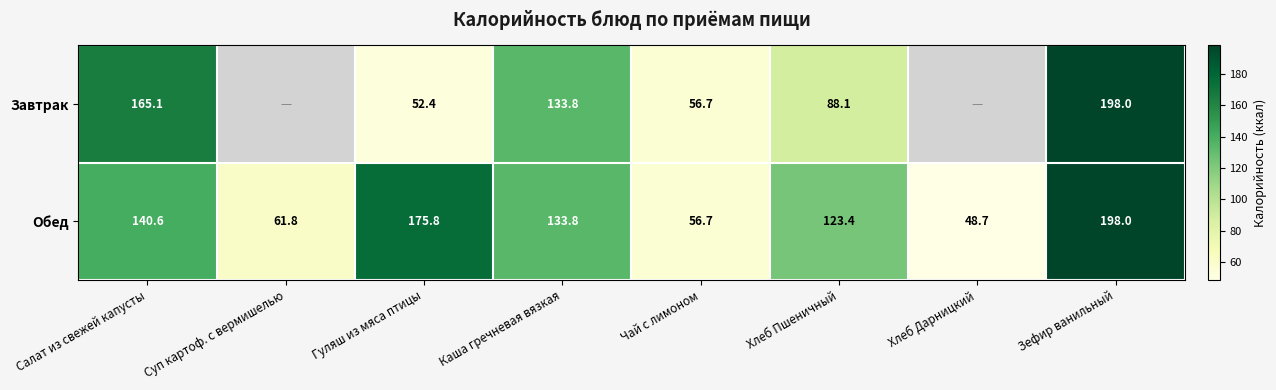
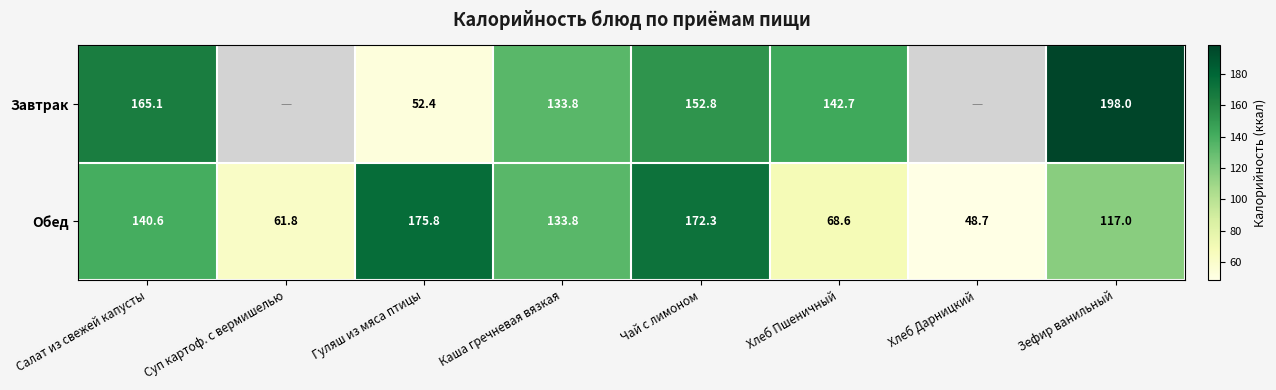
Завтрак, Чай с лимоном: 56.7 -> 152.8
Завтрак, Хлеб Пшеничный: 88.1 -> 142.7
Обед, Чай с лимоном: 56.7 -> 172.3
Обед, Хлеб Пшеничный: 123.4 -> 68.6
Обед, Зефир ванильный: 198.0 -> 117.0
